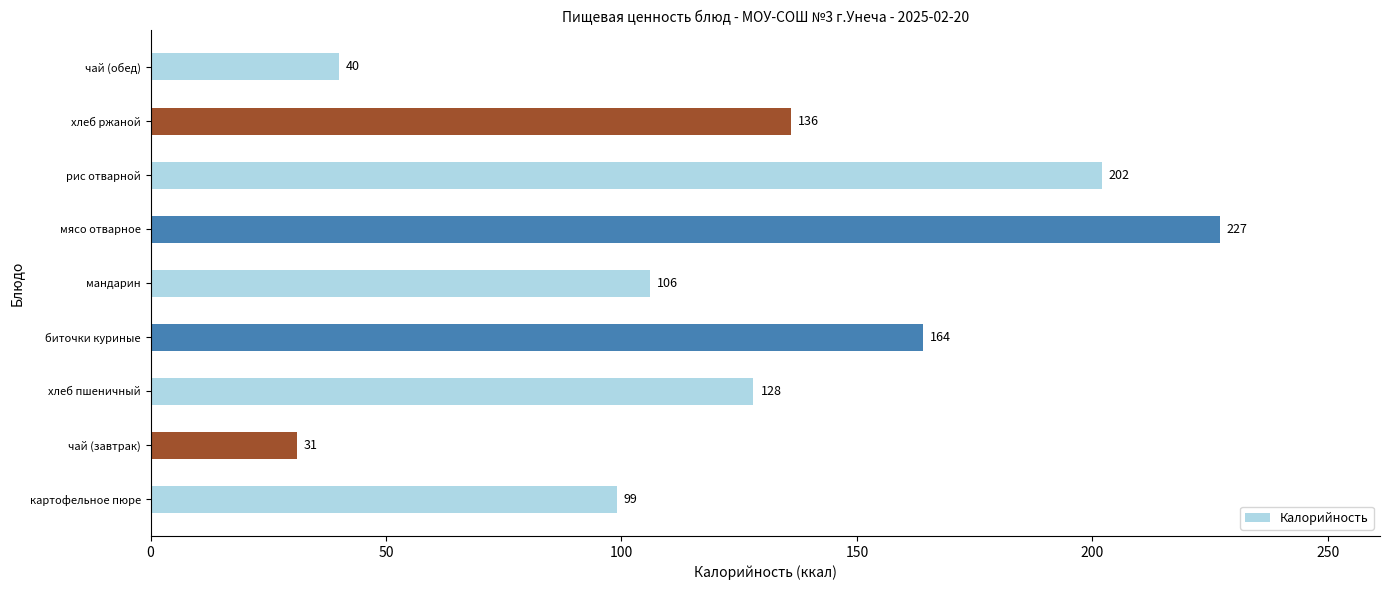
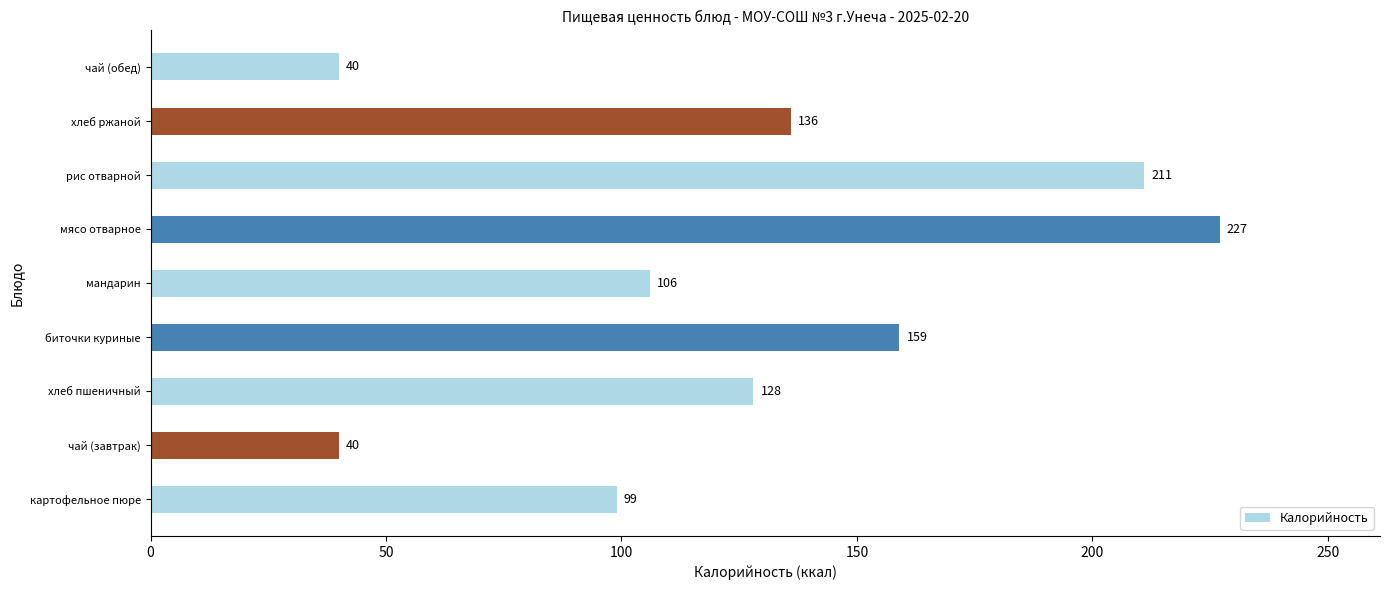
рис отварной: 202 -> 211
биточки куриные: 164 -> 159
чай (завтрак): 31 -> 40
